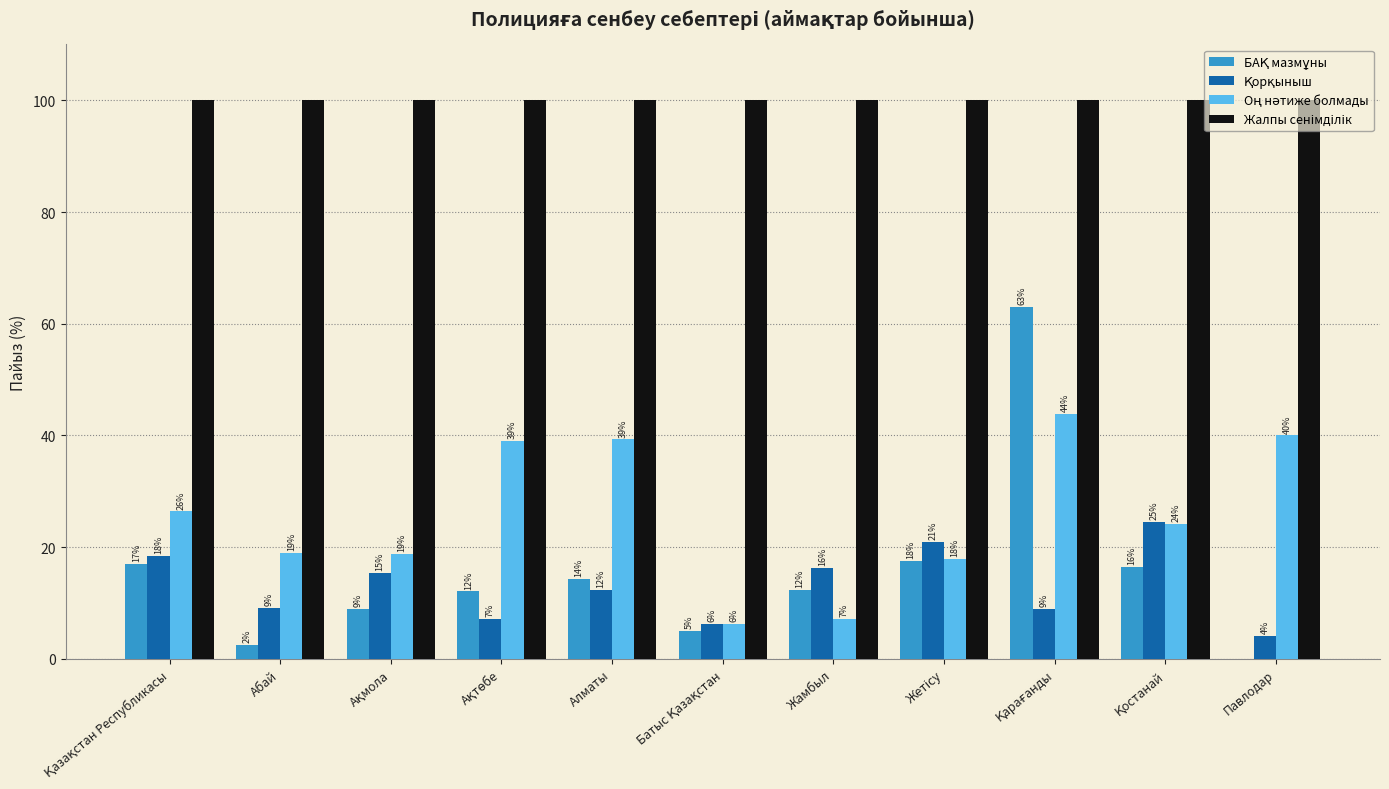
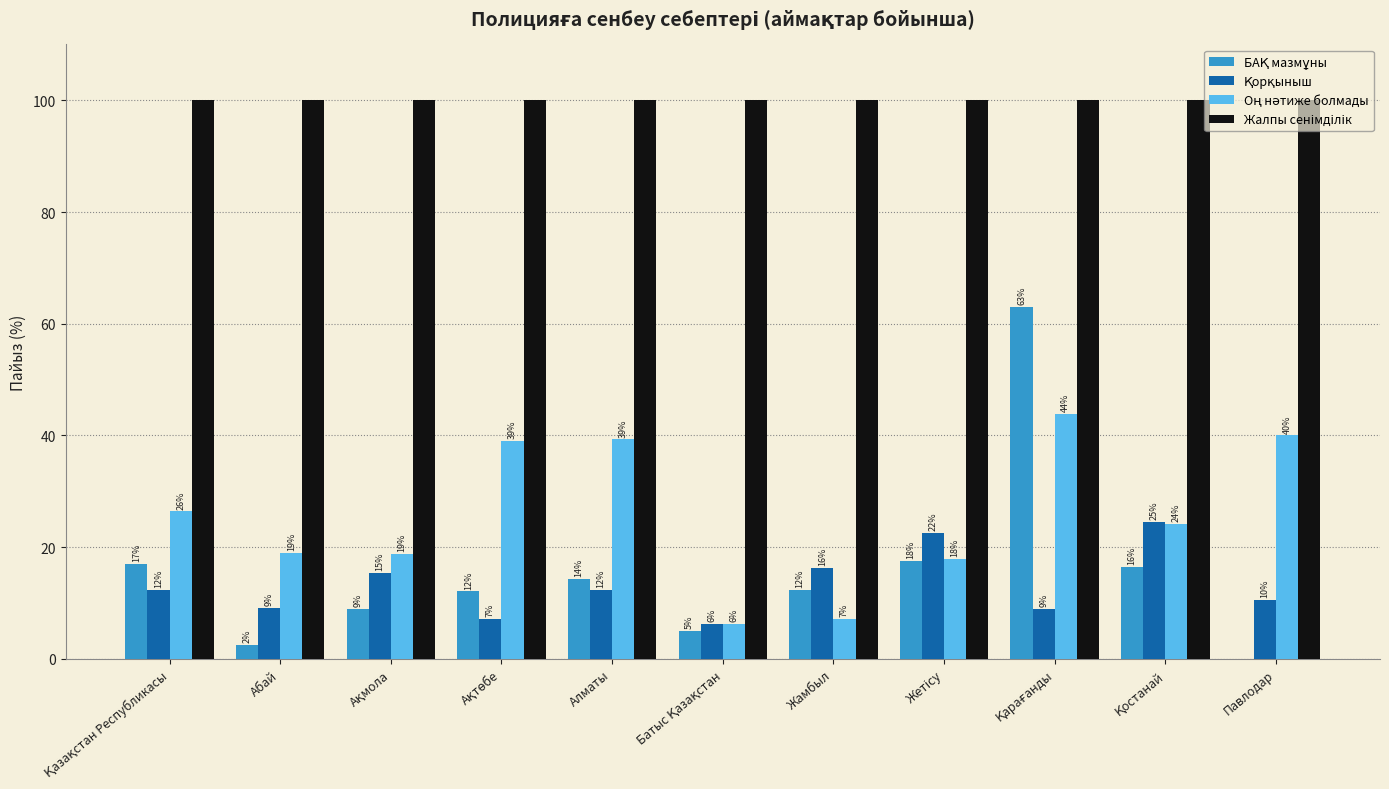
Қорқыныш, Қазақстан Республикасы: 18% -> 12%
Қорқыныш, Жетісу: 21% -> 22%
Қорқыныш, Павлодар: 4% -> 10%
